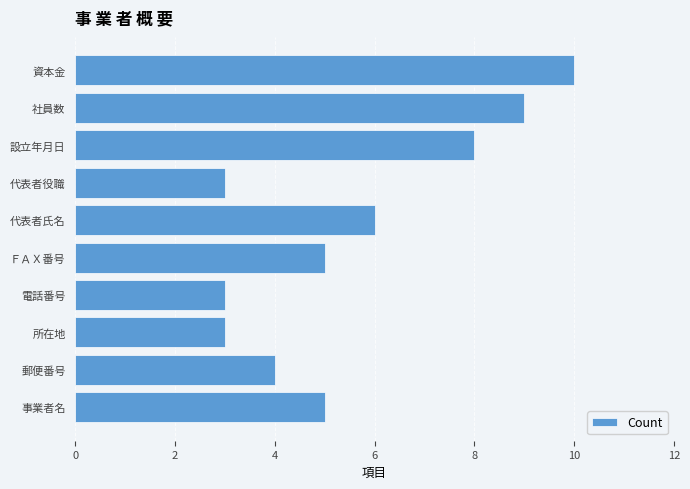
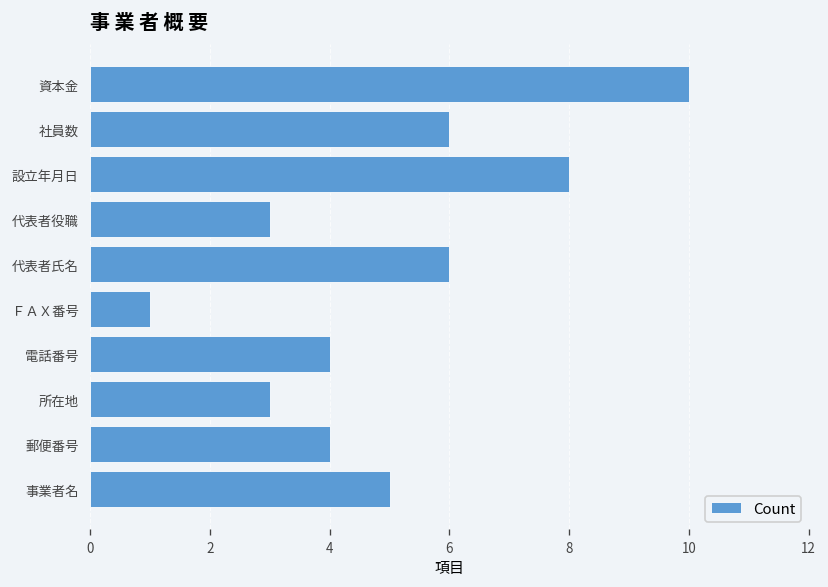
社員数: 9 -> 6
ＦＡＸ番号: 5 -> 1
電話番号: 3 -> 4
